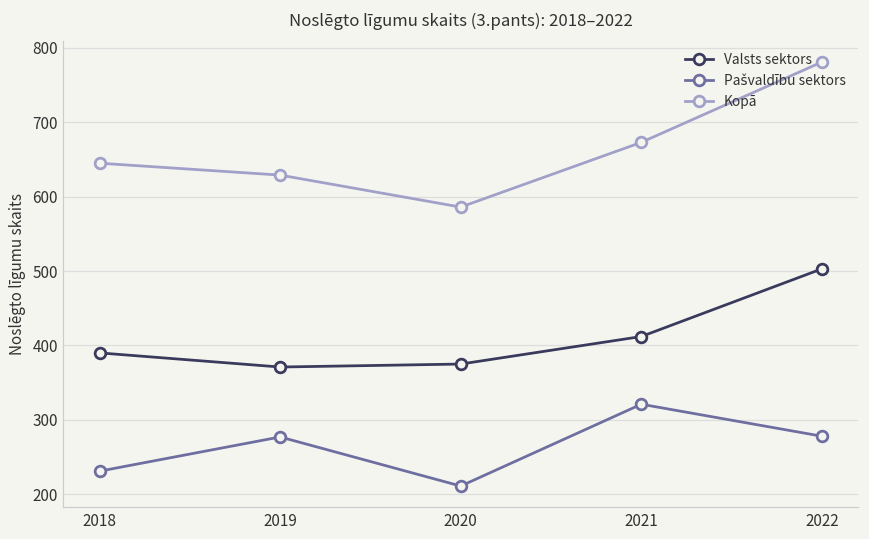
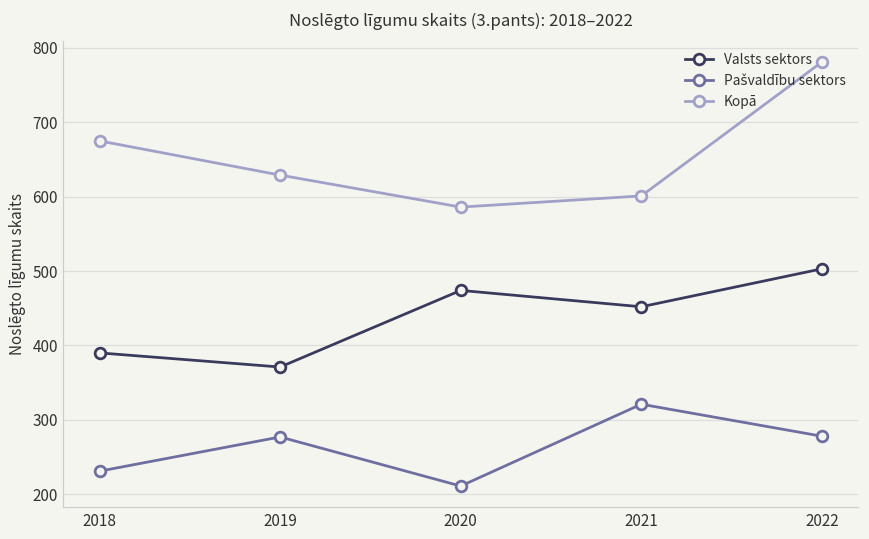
Kopā, 2018: 650 -> 680
Valsts sektors, 2020: 380 -> 470
Valsts sektors, 2021: 410 -> 450
Kopā, 2021: 670 -> 600
